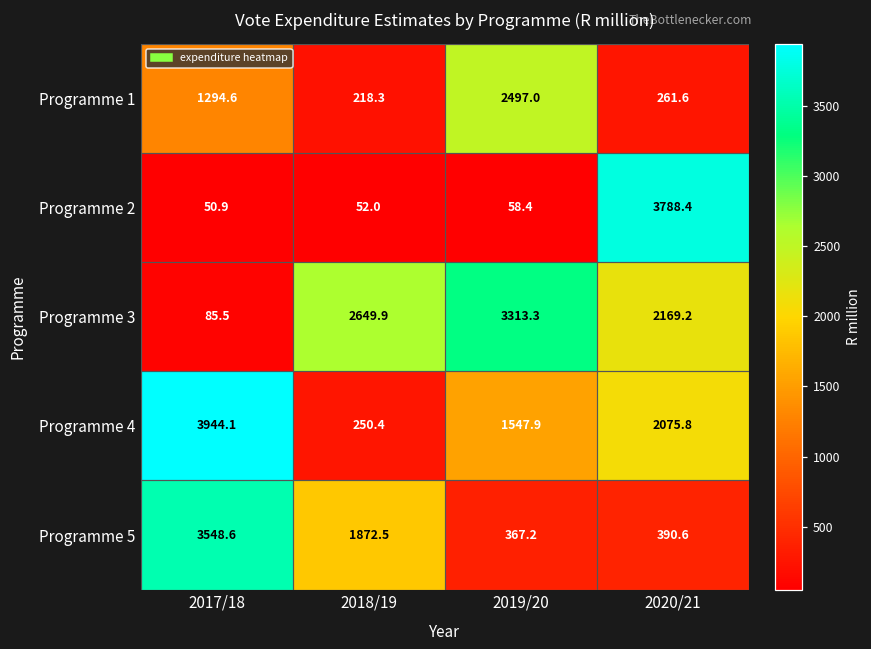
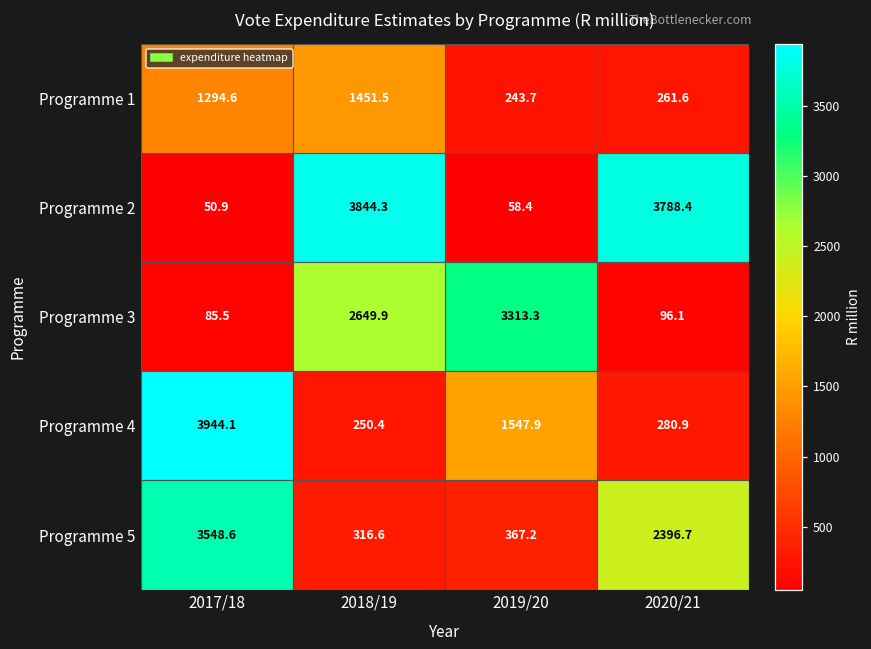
Programme 1, 2018/19: 218.3 -> 1451.5
Programme 1, 2019/20: 2497.0 -> 243.7
Programme 2, 2018/19: 52.0 -> 3844.3
Programme 3, 2020/21: 2169.2 -> 96.1
Programme 4, 2020/21: 2075.8 -> 280.9
Programme 5, 2018/19: 1872.5 -> 316.6
Programme 5, 2020/21: 390.6 -> 2396.7
